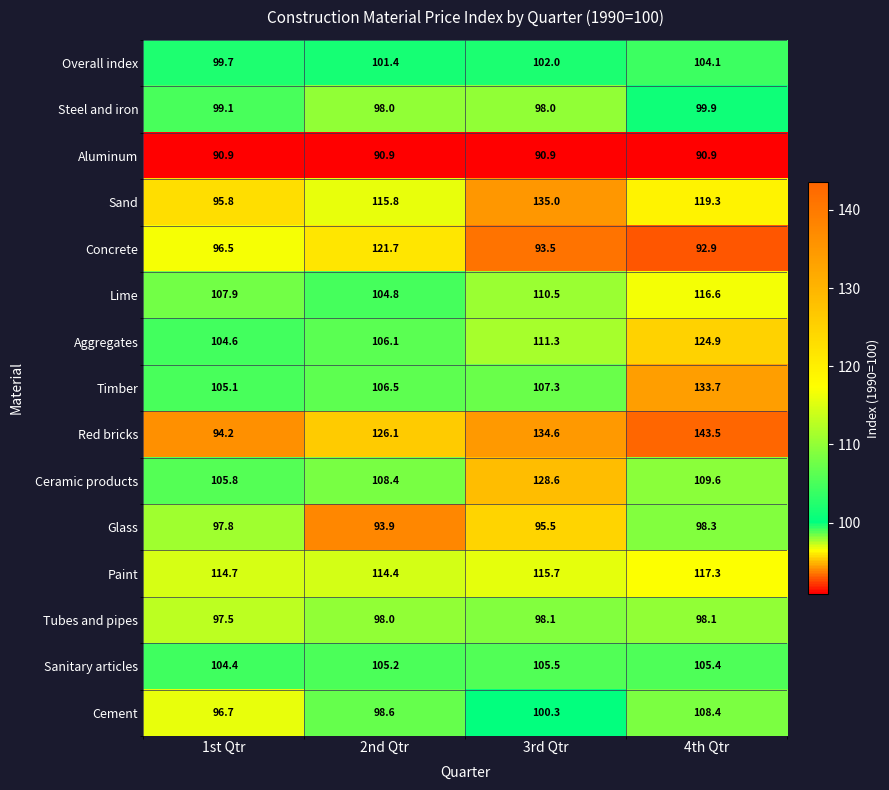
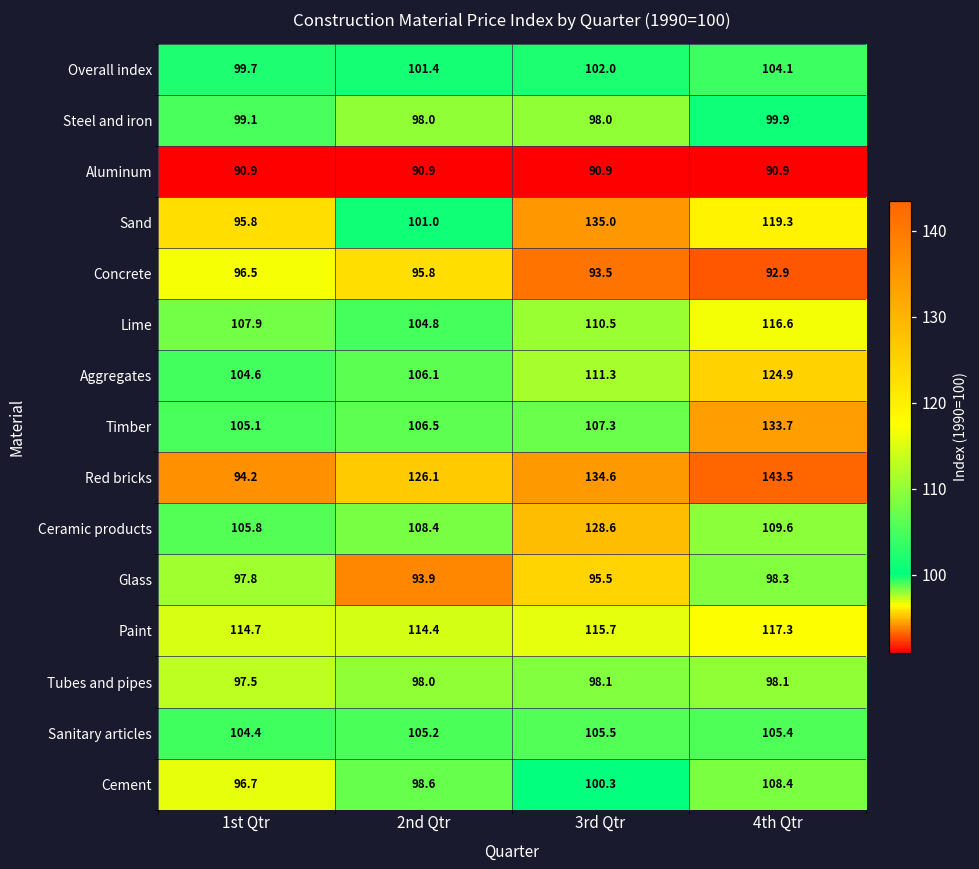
Sand, 2nd Qtr: 115.8 -> 101.0
Concrete, 2nd Qtr: 121.7 -> 95.8
